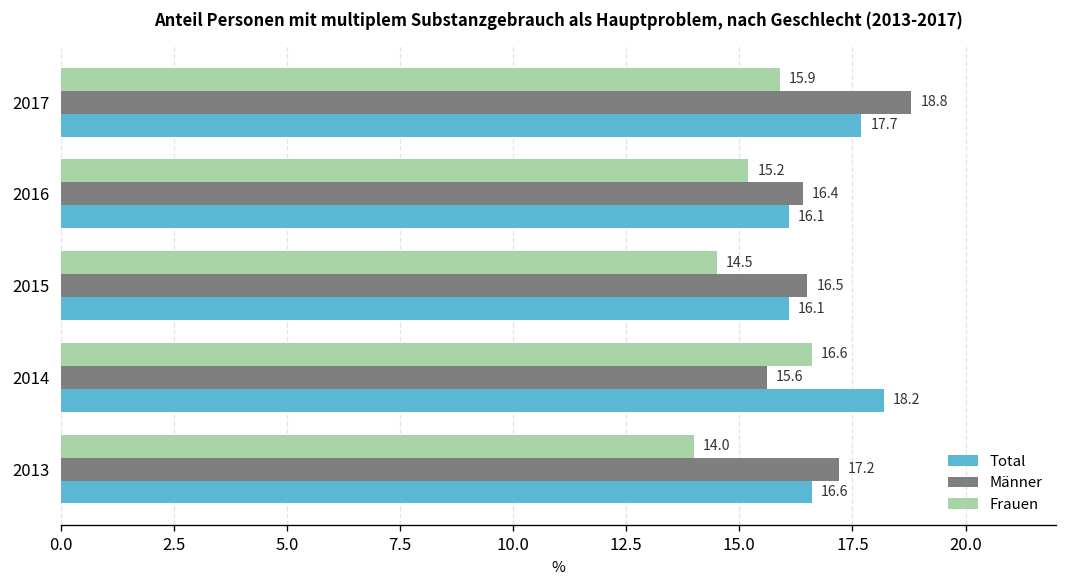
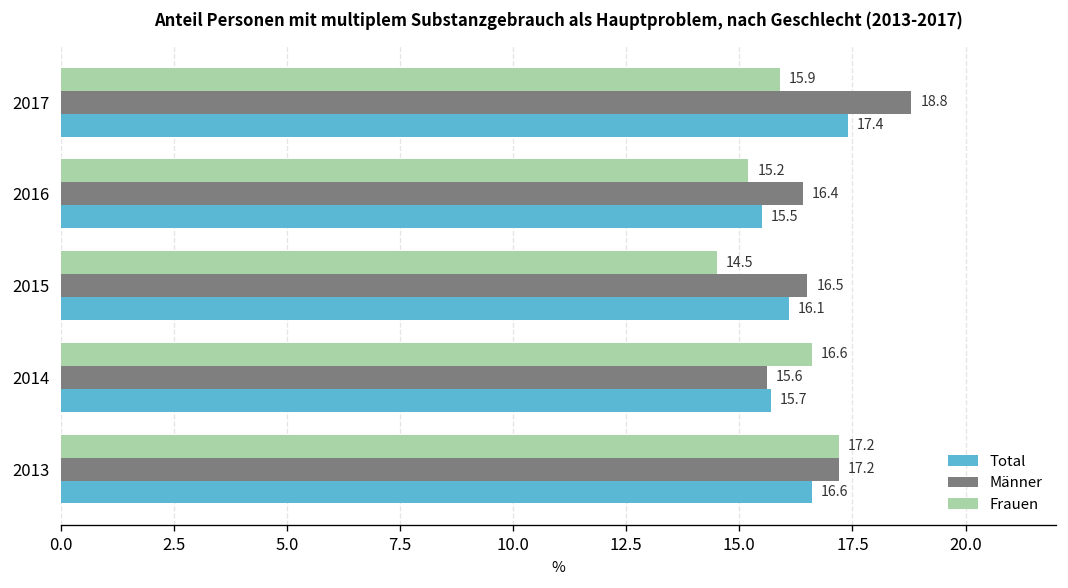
Total, 2017: 17.7 -> 17.4
Total, 2016: 16.1 -> 15.5
Total, 2014: 18.2 -> 15.7
Frauen, 2013: 14.0 -> 17.2
